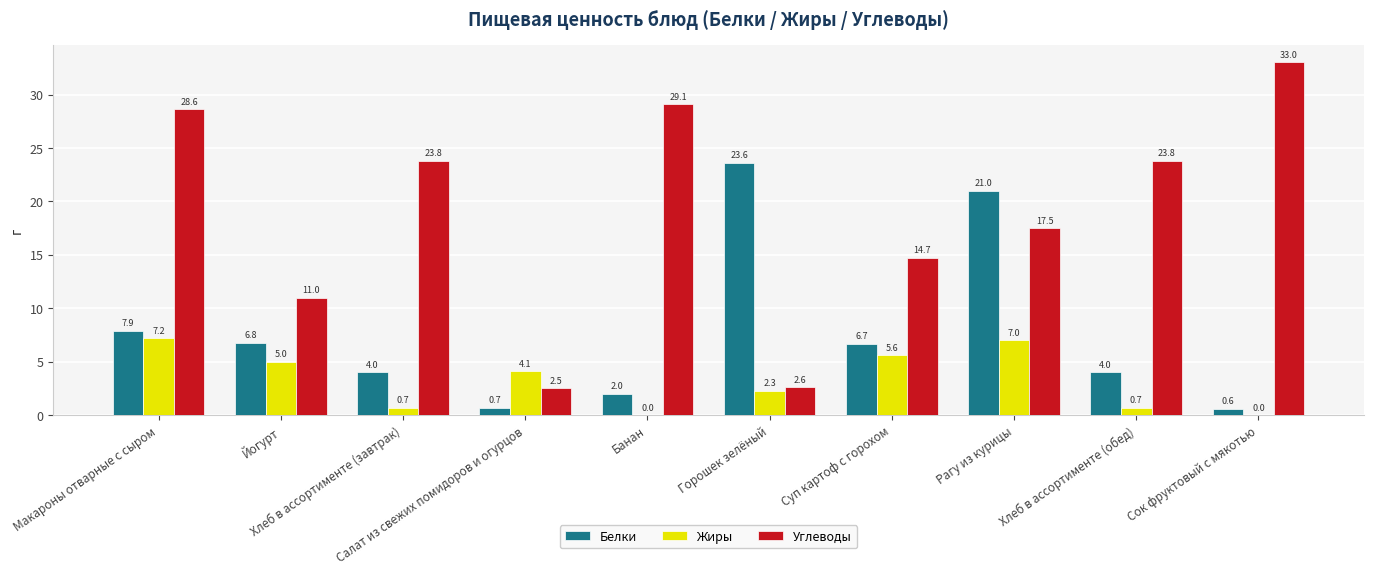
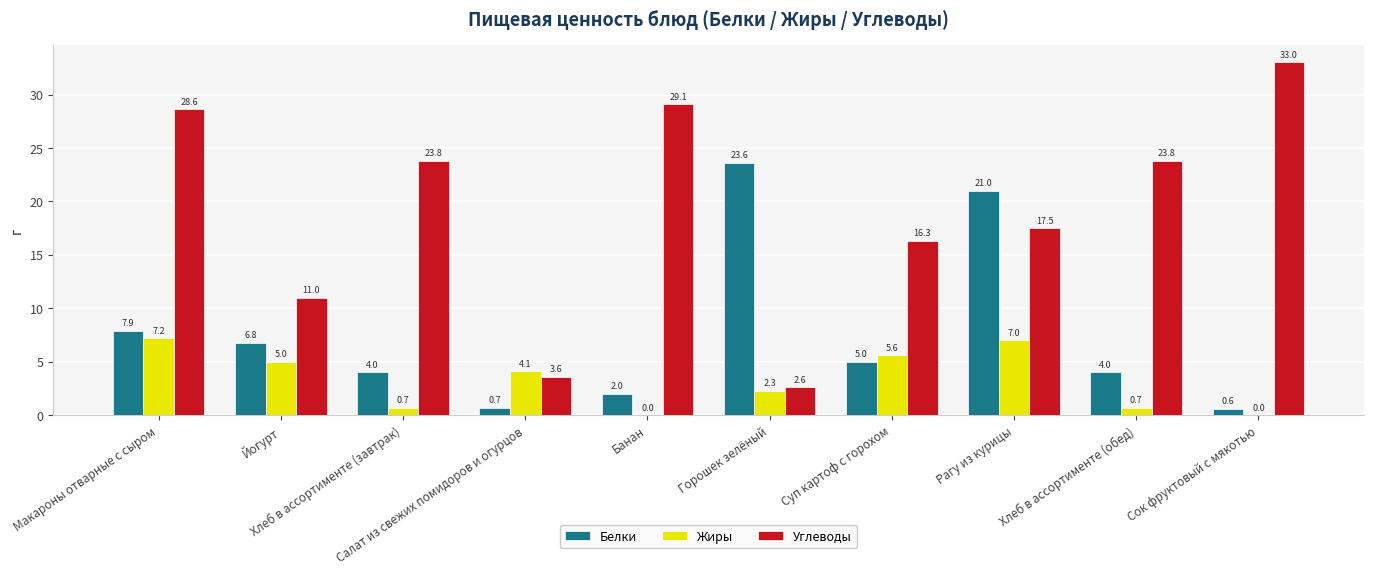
Углеводы, Салат из свежих помидоров и огурцов: 2.5 -> 3.6
Белки, Суп картоф с горохом: 6.7 -> 5.0
Углеводы, Суп картоф с горохом: 14.7 -> 16.3
